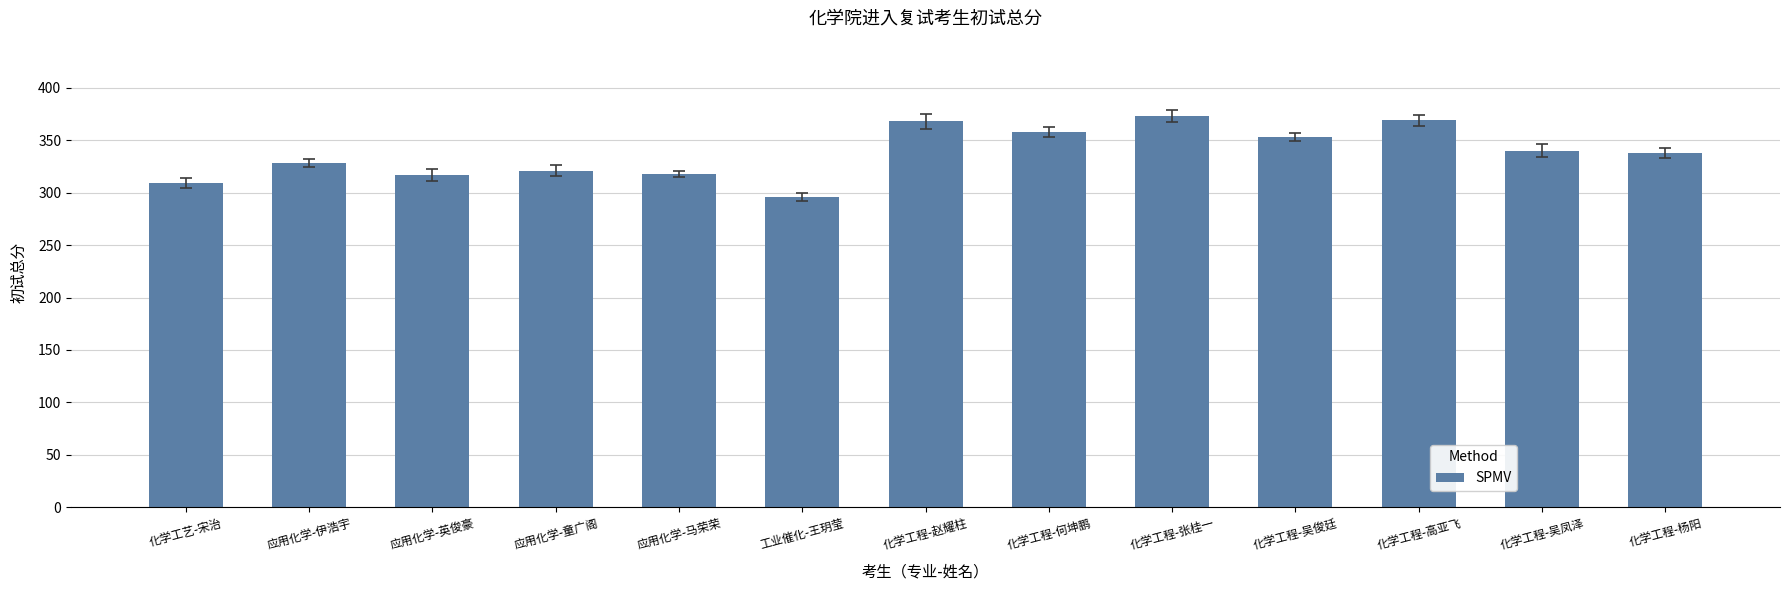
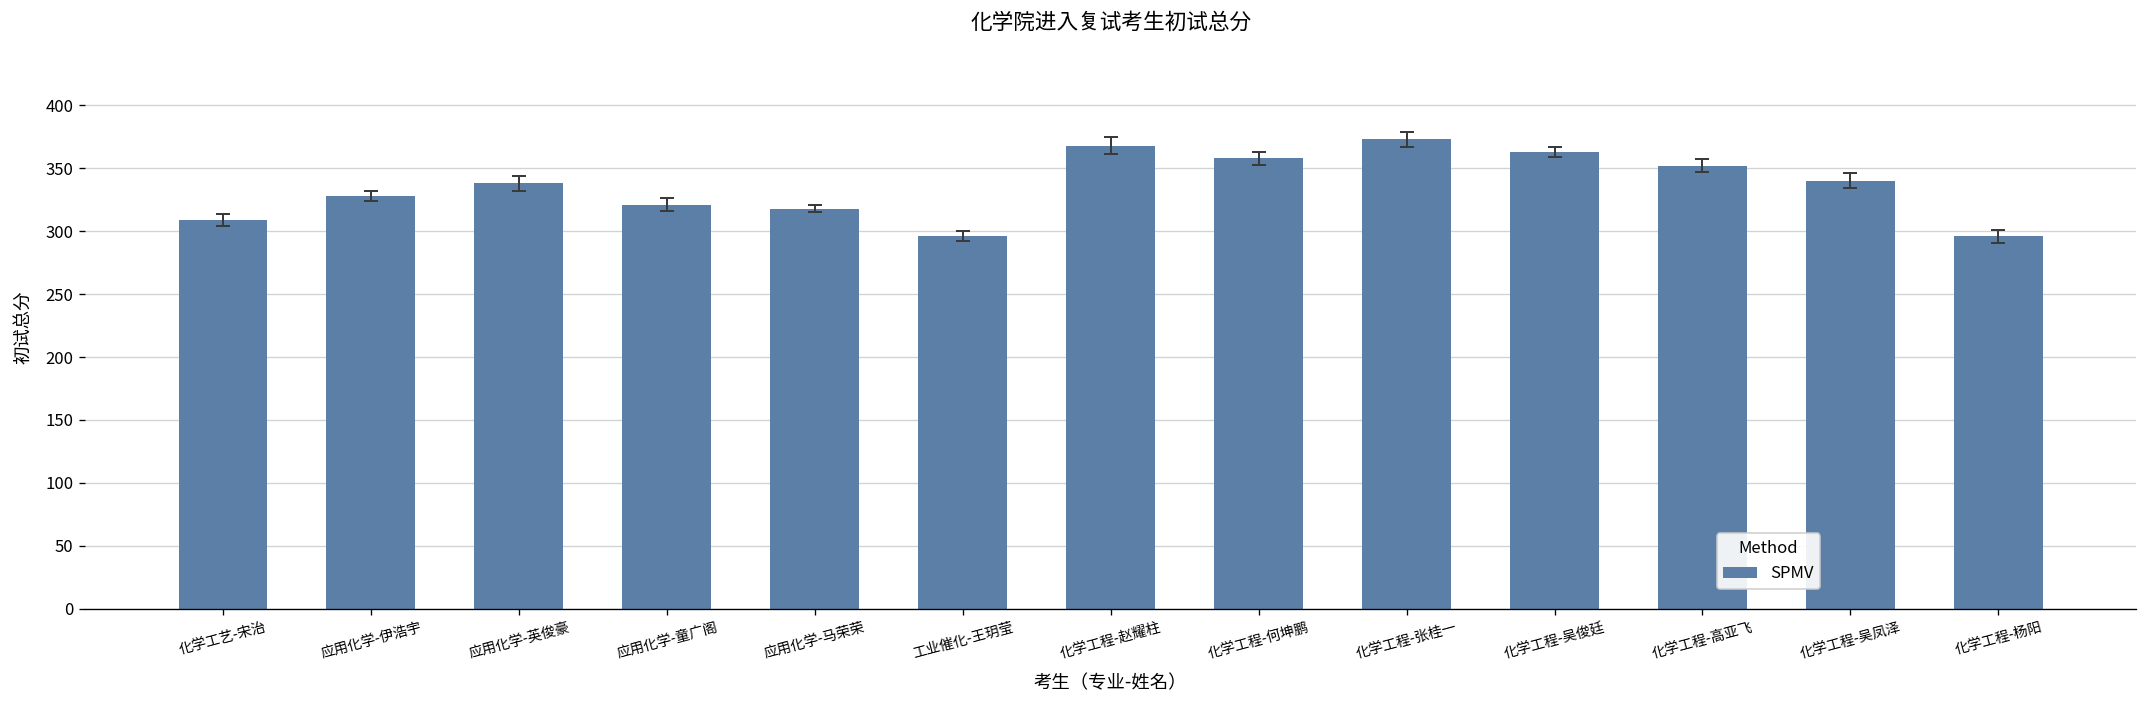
SPMV, 应用化学-英俊豪: 317 -> 338
SPMV, 化学工程-吴俊廷: 353 -> 363
SPMV, 化学工程-高亚飞: 369 -> 352
SPMV, 化学工程-杨阳: 338 -> 296
